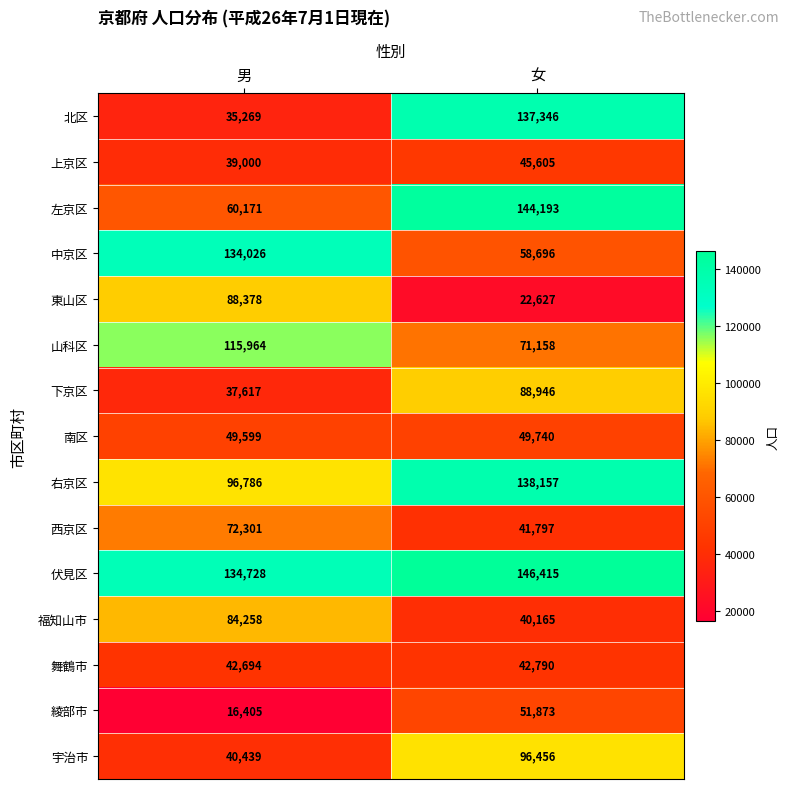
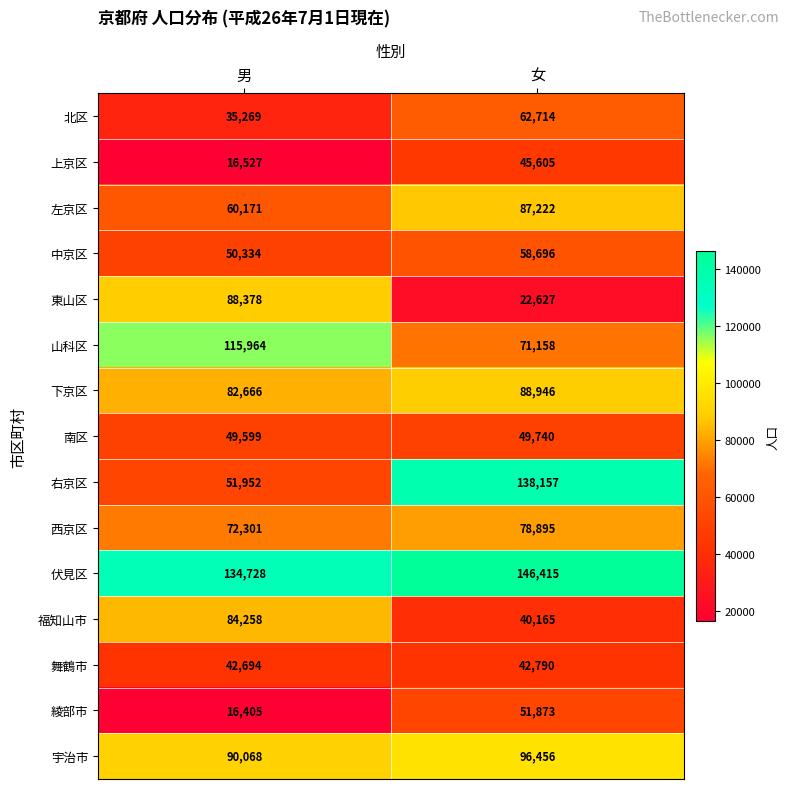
北区, 女: 137,346 -> 62,714
上京区, 男: 39,000 -> 16,527
左京区, 女: 144,193 -> 87,222
中京区, 男: 134,026 -> 50,334
下京区, 男: 37,617 -> 82,666
右京区, 男: 96,786 -> 51,952
西京区, 女: 41,797 -> 78,895
宇治市, 男: 40,439 -> 90,068
